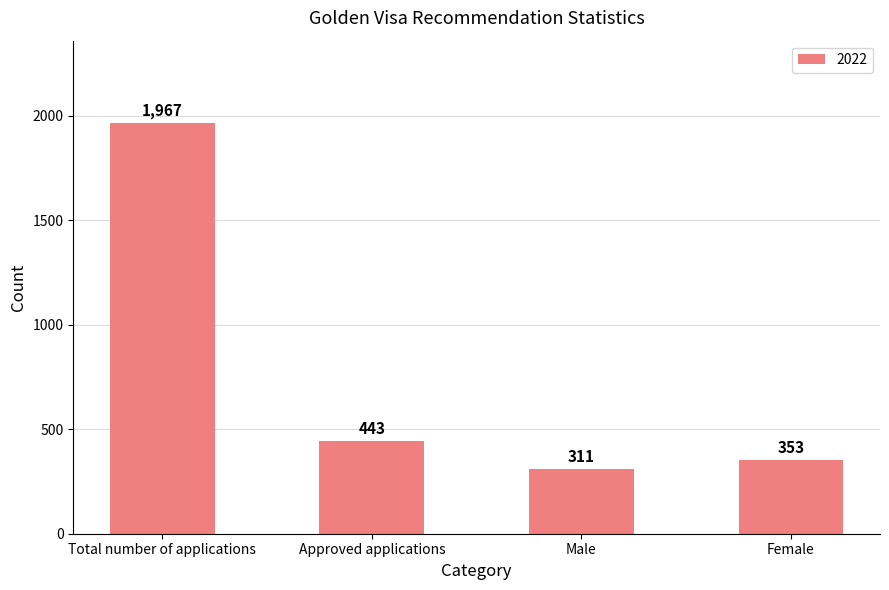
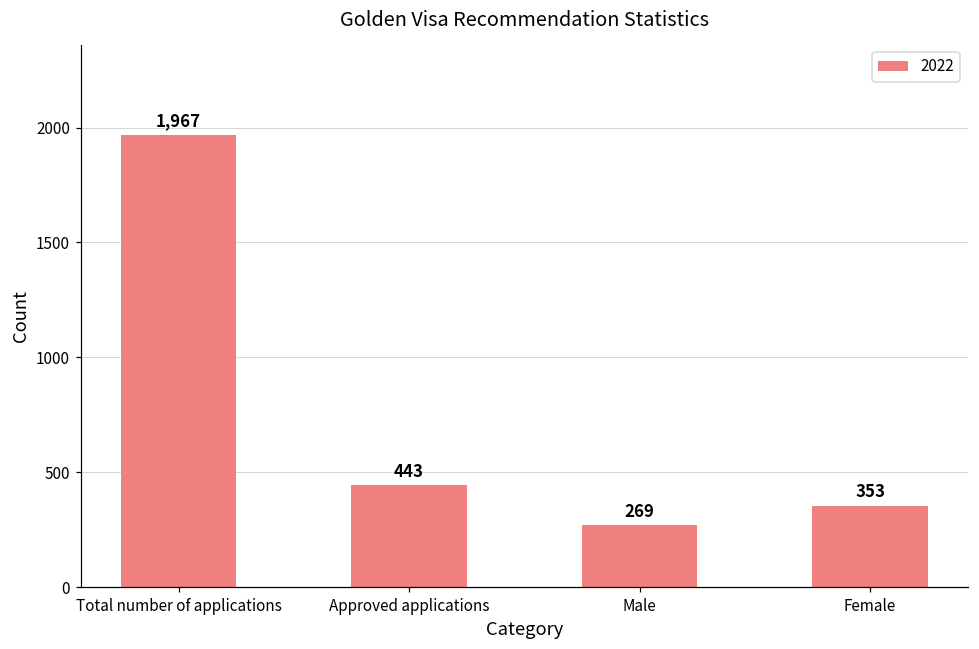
Male: 311 -> 269
